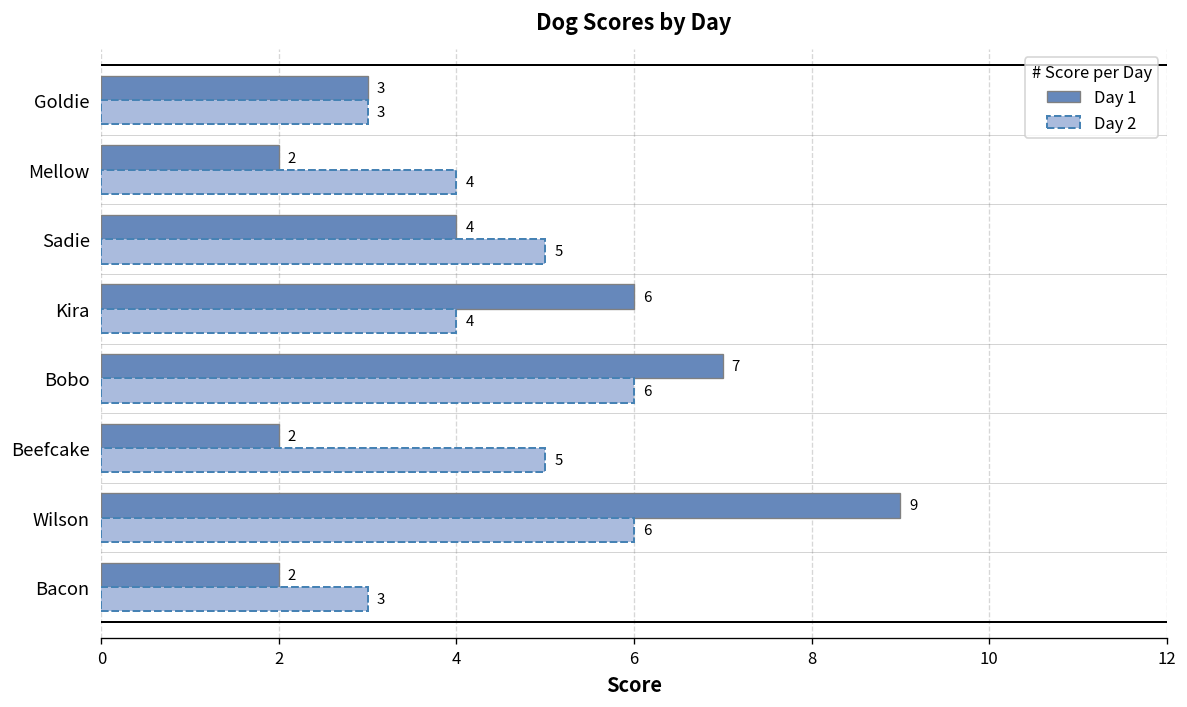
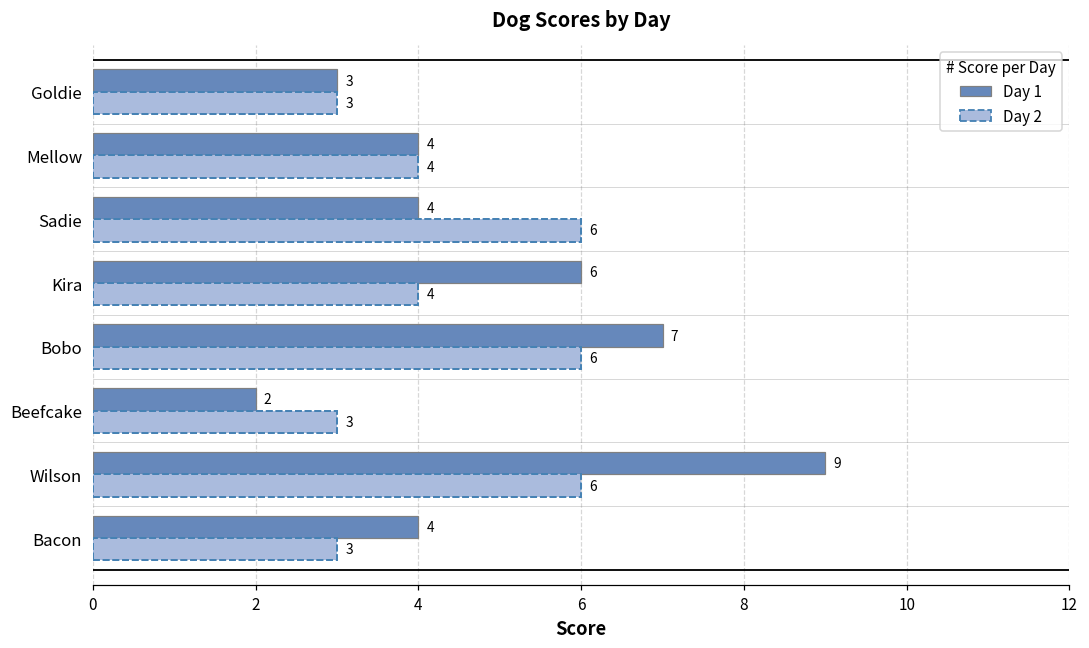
Day 1, Mellow: 2 -> 4
Day 2, Sadie: 5 -> 6
Day 2, Beefcake: 5 -> 3
Day 1, Bacon: 2 -> 4
